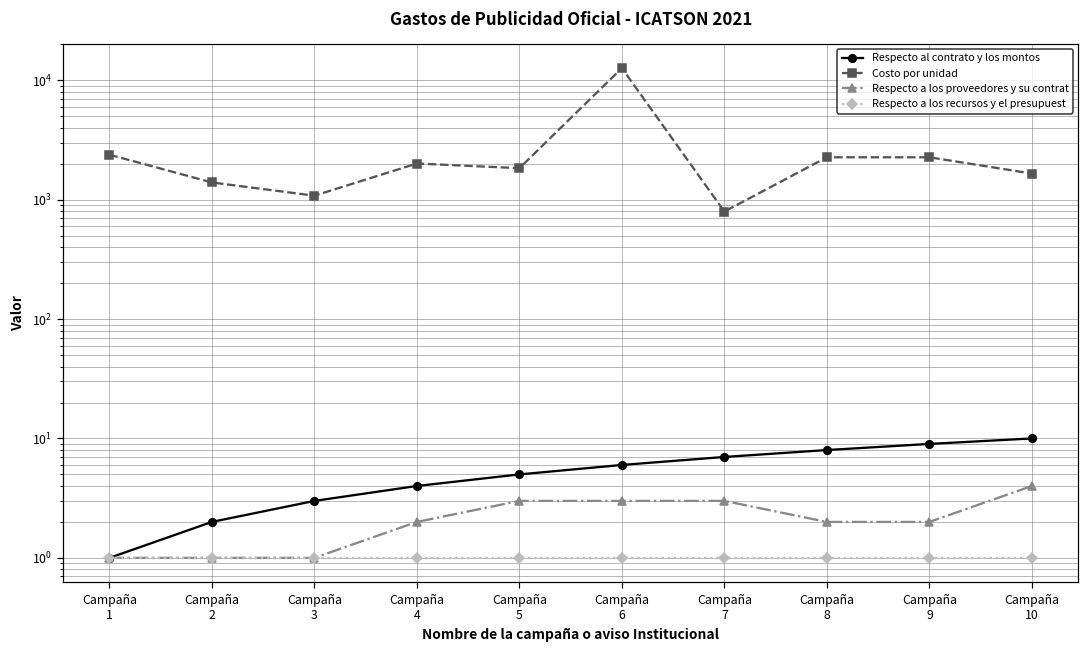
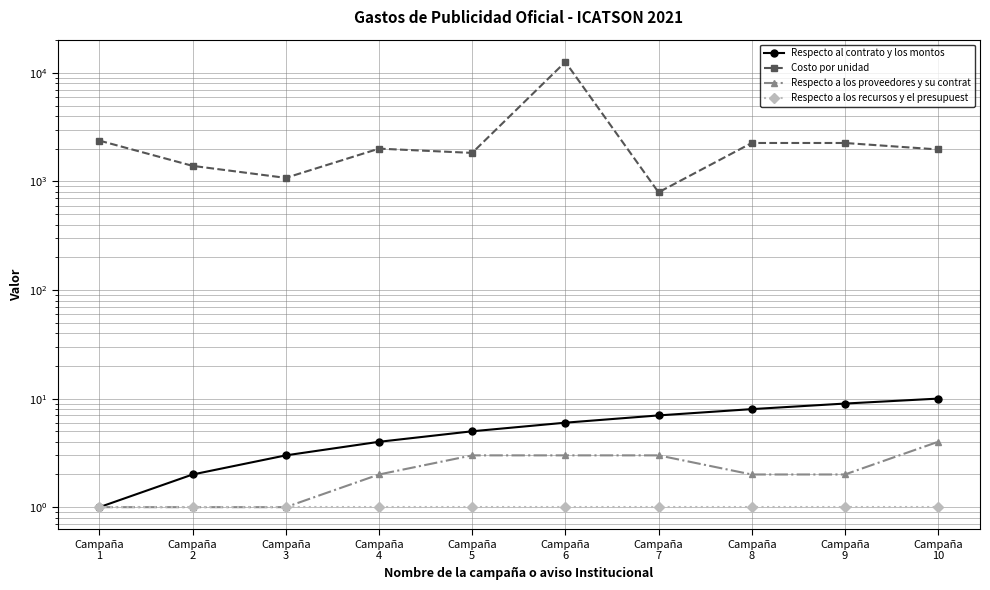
Costo por unidad, Campaña 10: 1700 -> 2000
